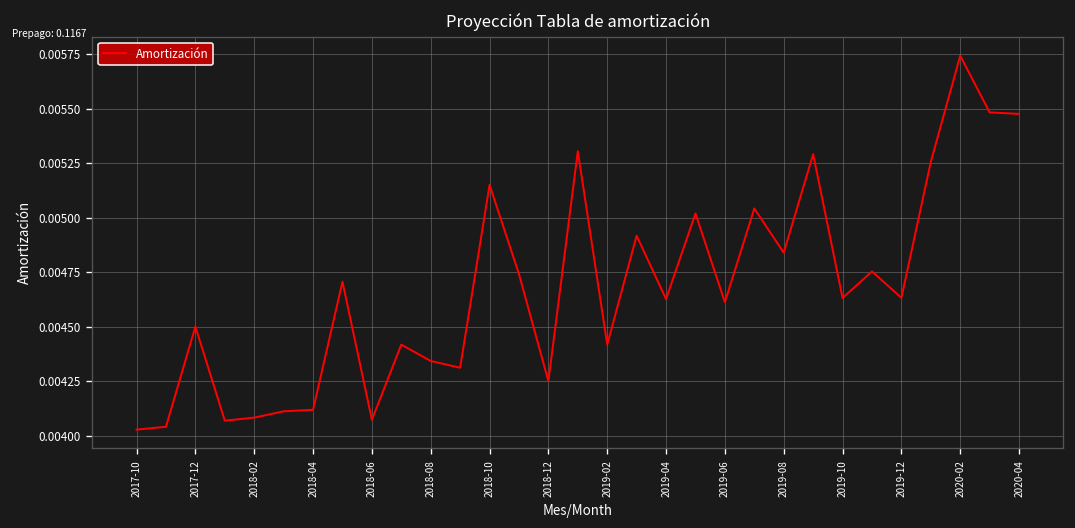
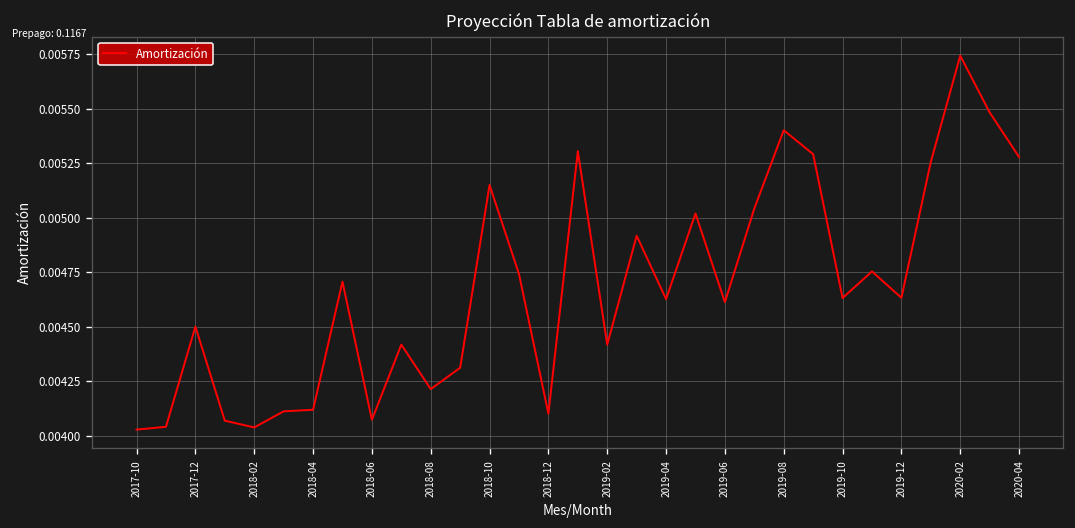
2018-02: 0.00408 -> 0.00404
2018-08: 0.00434 -> 0.00421
2018-12: 0.00425 -> 0.00410
2019-08: 0.00484 -> 0.00540
2020-04: 0.00548 -> 0.00528
